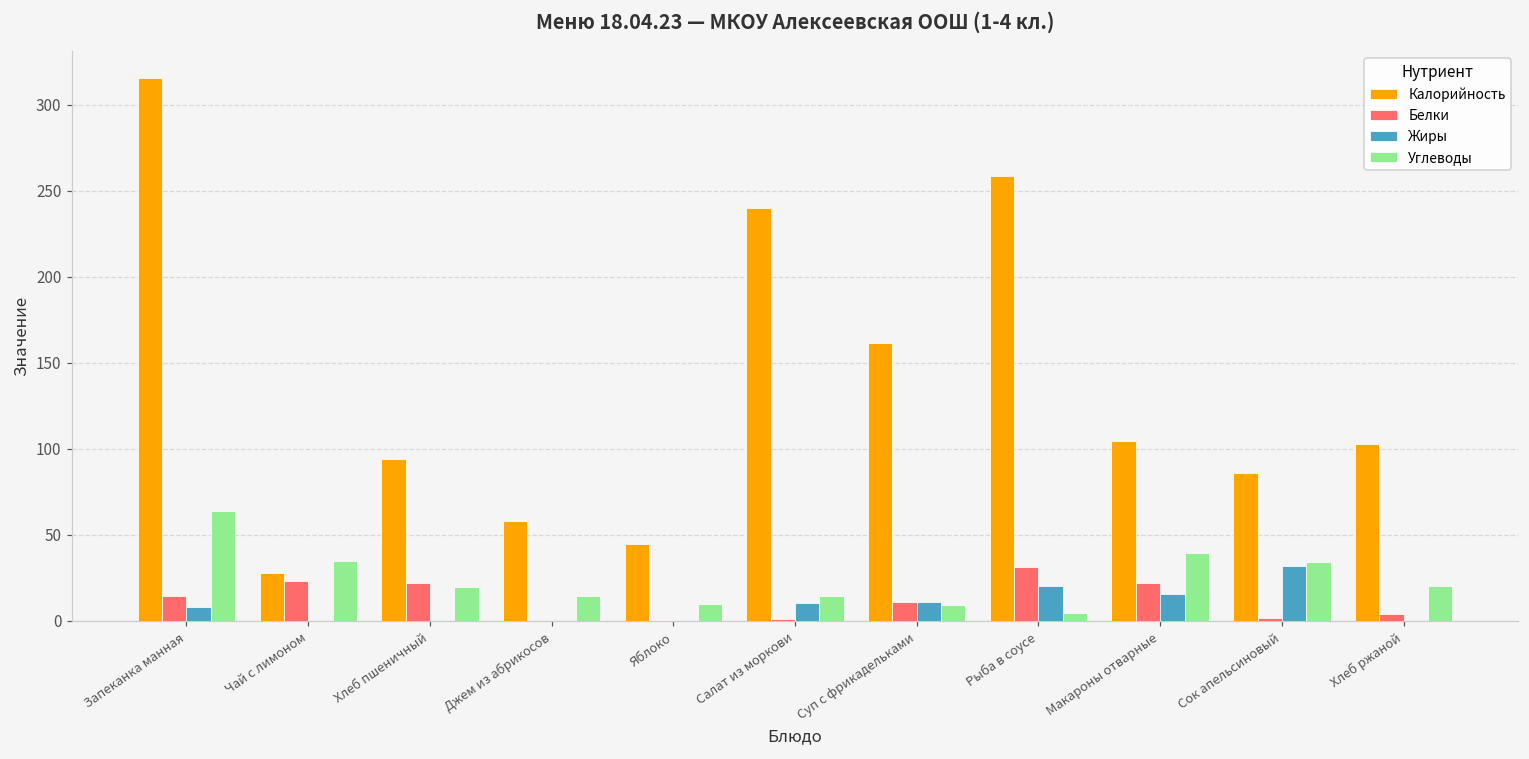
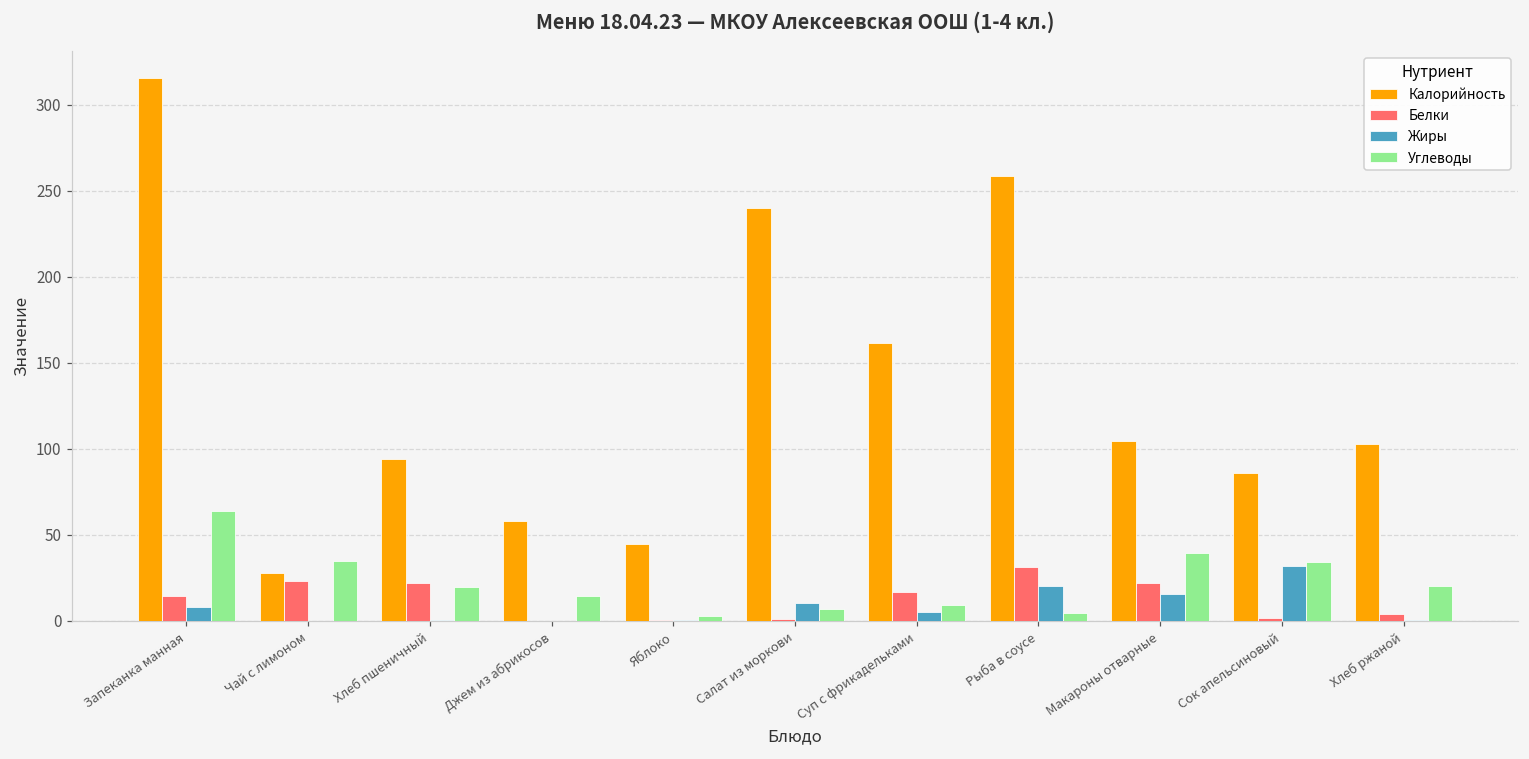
Углеводы, Яблоко: 10 -> 3
Углеводы, Салат из моркови: 14 -> 7
Белки, Суп с фрикадельками: 11 -> 17
Жиры, Суп с фрикадельками: 11 -> 5
